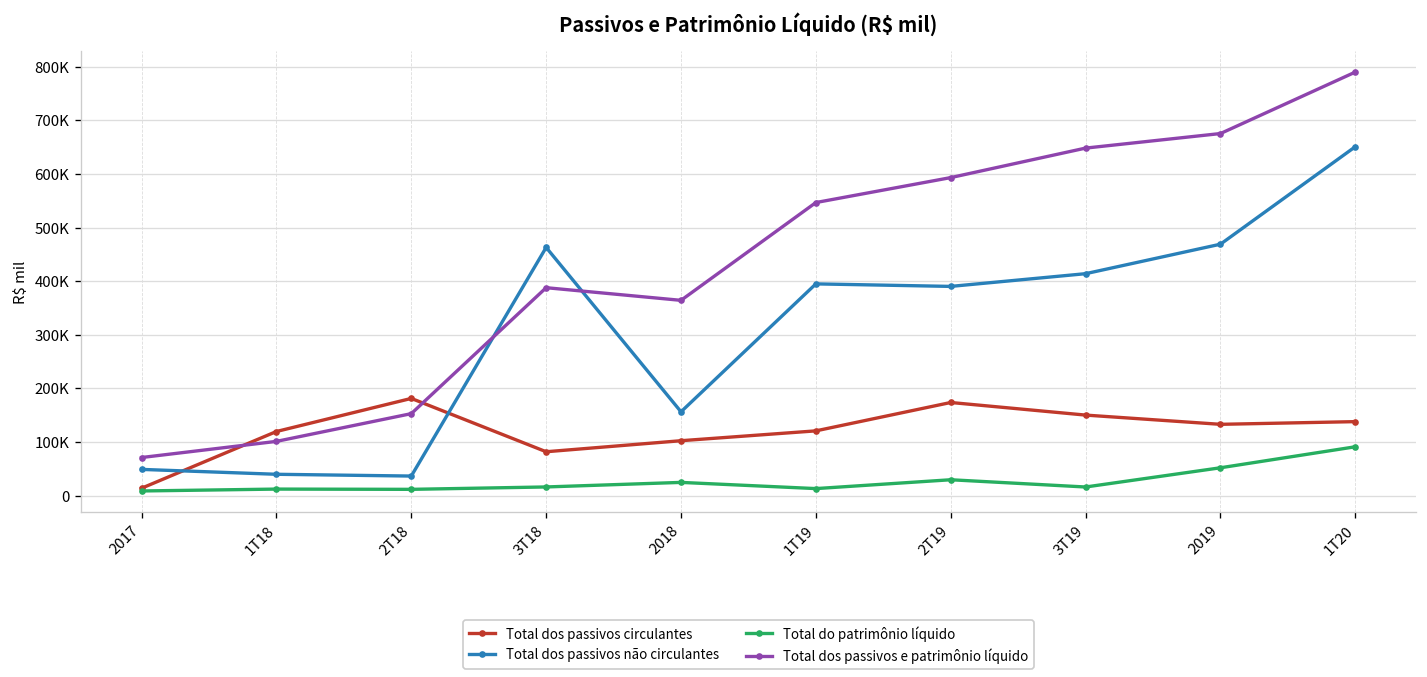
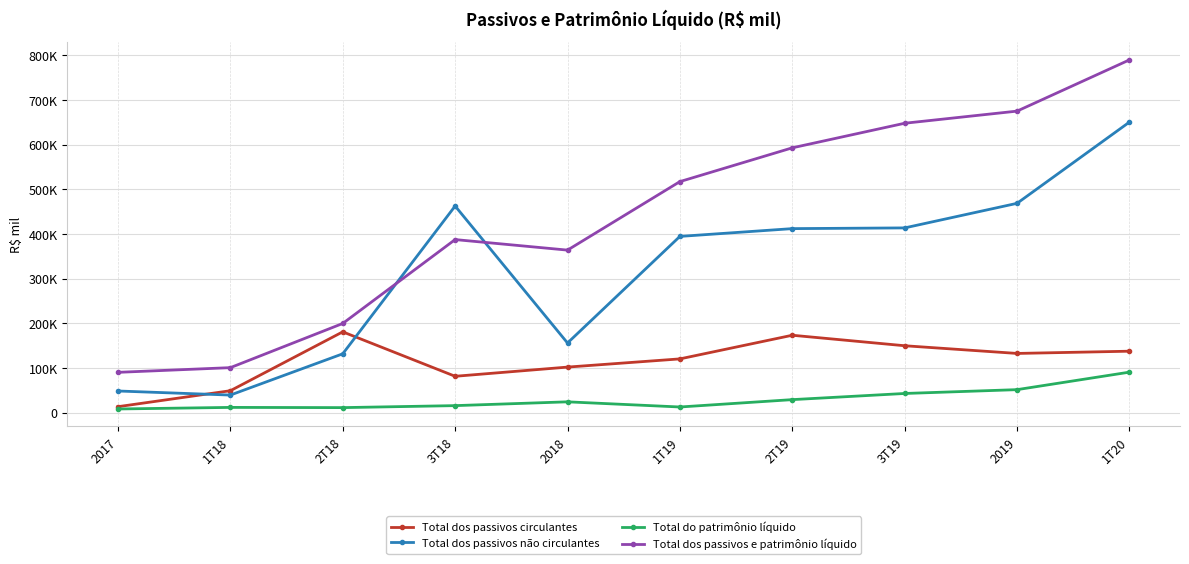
Total dos passivos e patrimônio líquido, 2017: 70000 -> 90000
Total dos passivos circulantes, 1T18: 120000 -> 50000
Total dos passivos não circulantes, 2T18: 40000 -> 130000
Total dos passivos e patrimônio líquido, 2T18: 150000 -> 200000
Total dos passivos e patrimônio líquido, 1T19: 550000 -> 520000
Total dos passivos não circulantes, 2T19: 390000 -> 410000
Total do patrimônio líquido, 3T19: 20000 -> 40000
